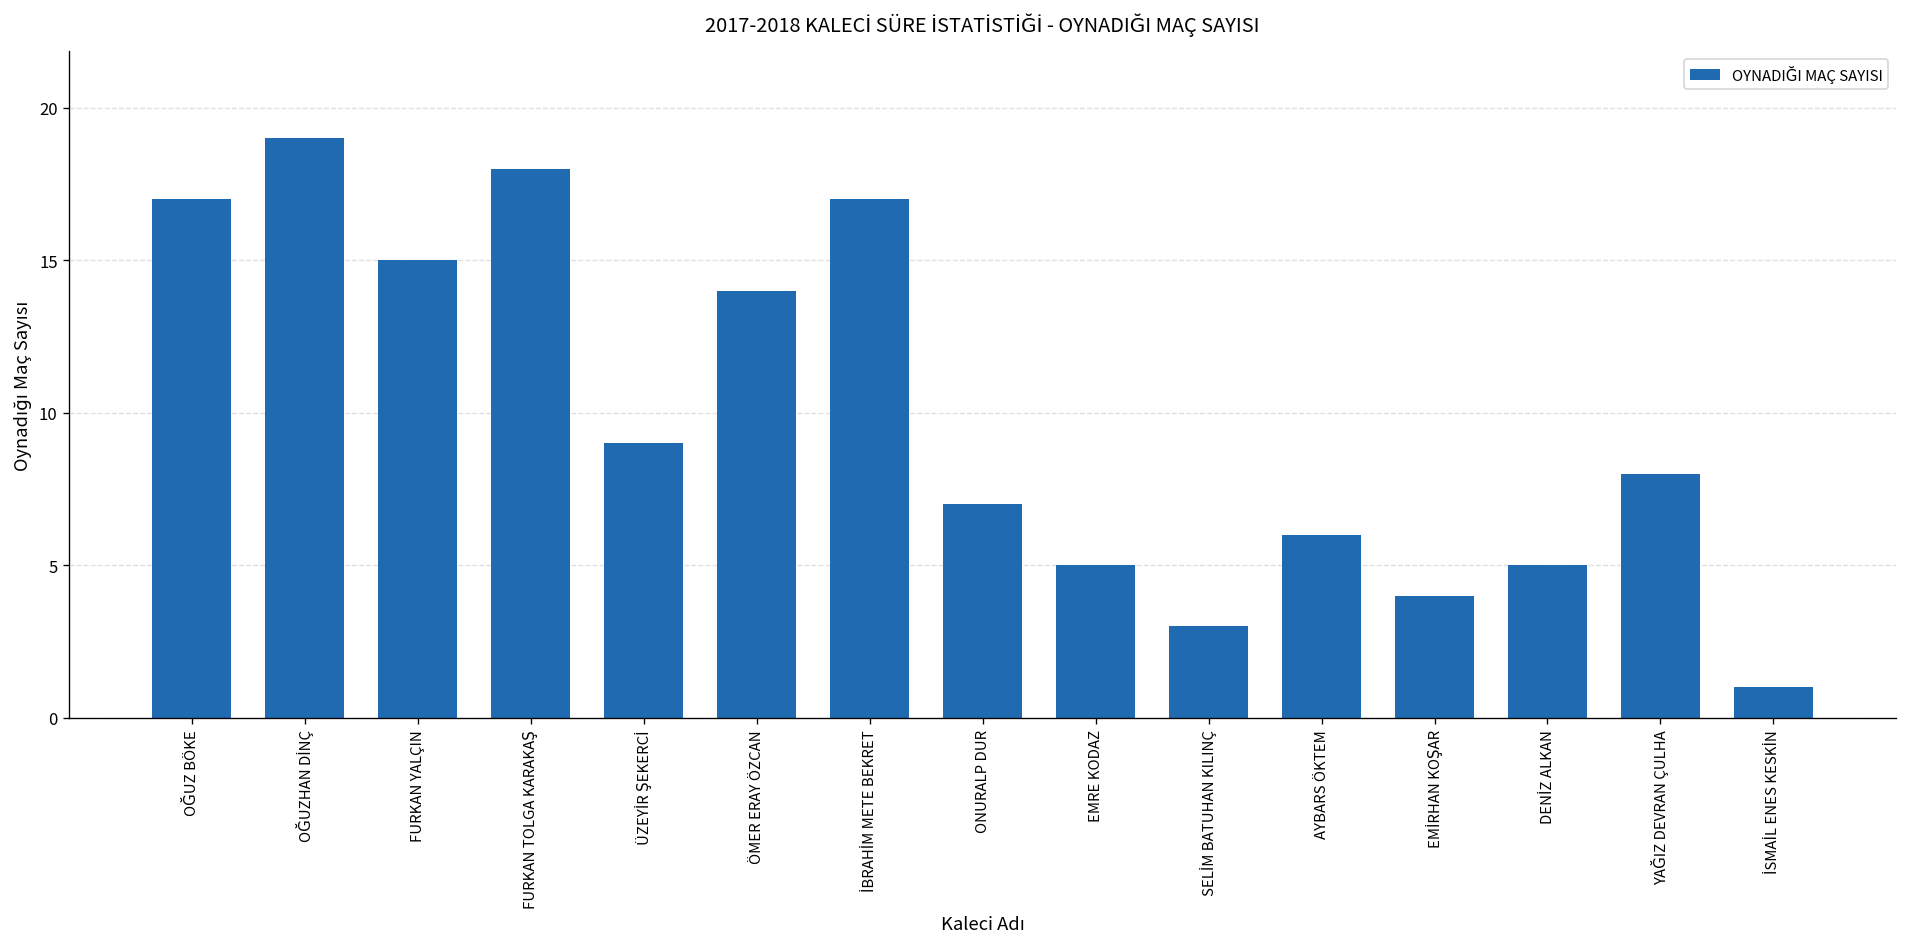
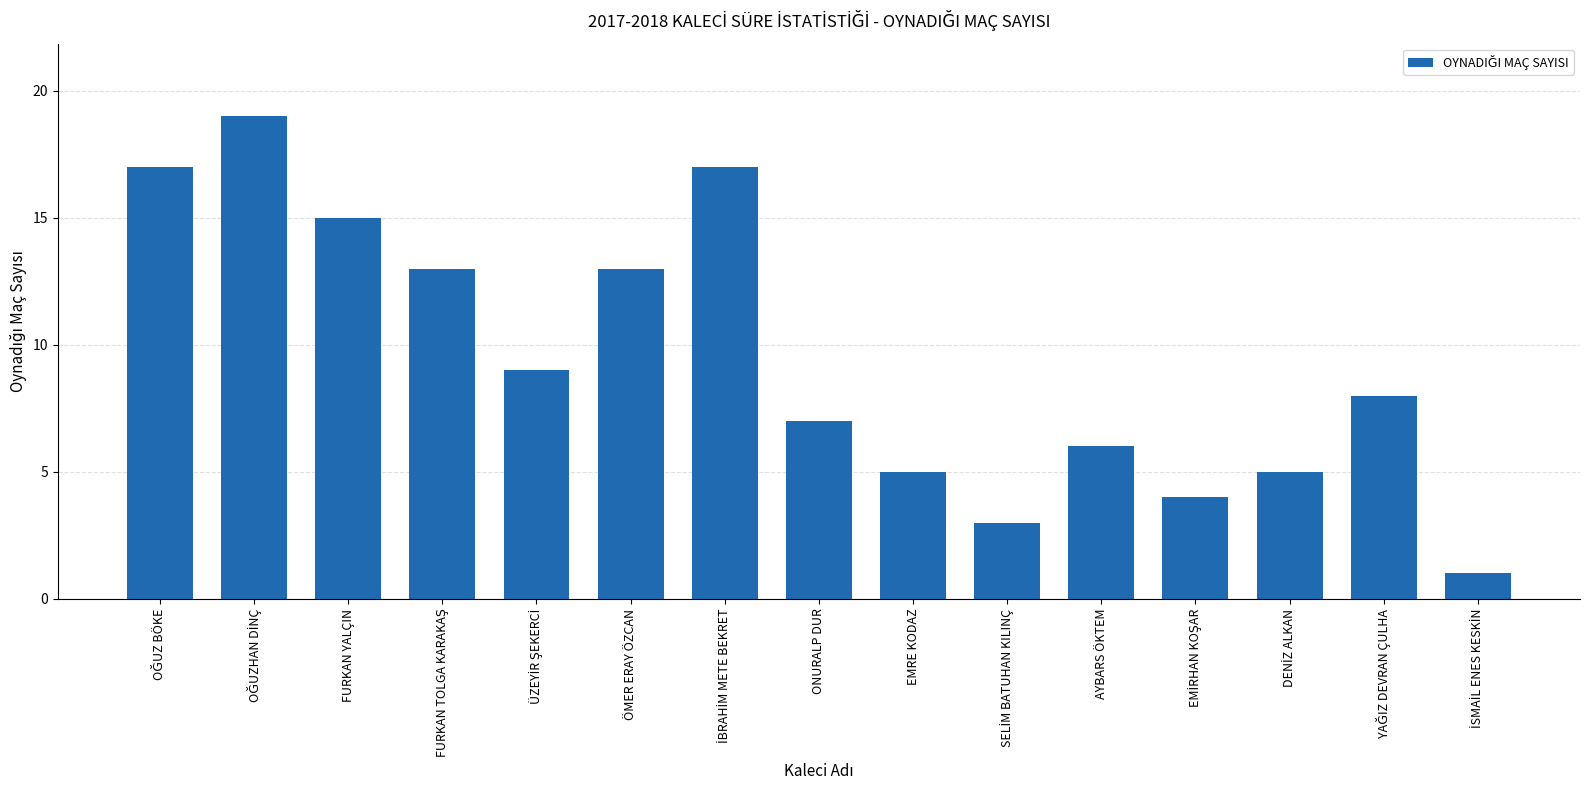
FURKAN TOLGA KARAKAŞ: 18 -> 13
ÖMER ERAY ÖZCAN: 14 -> 13
